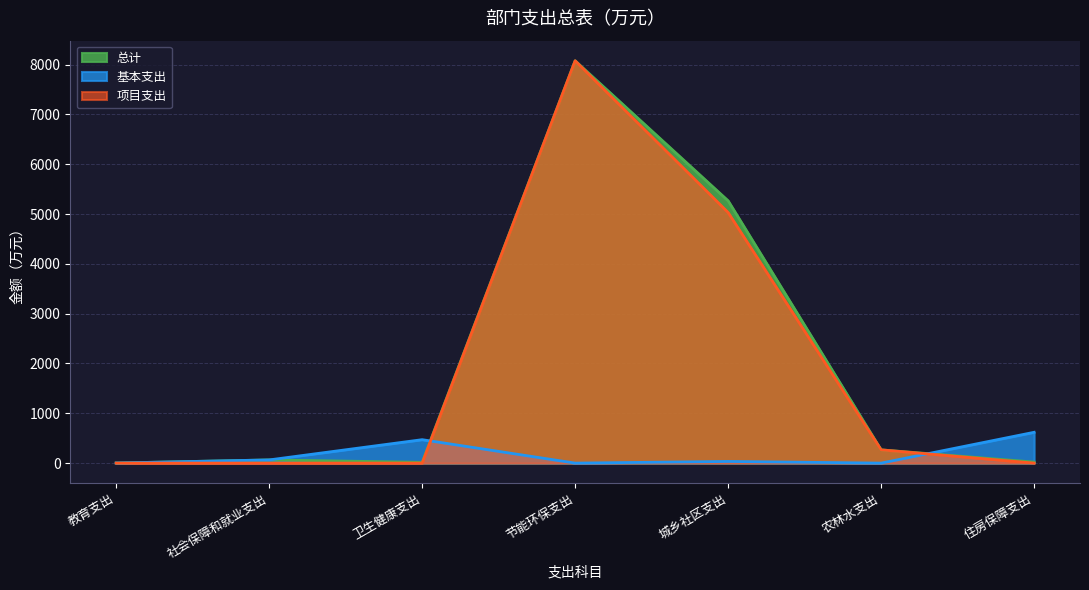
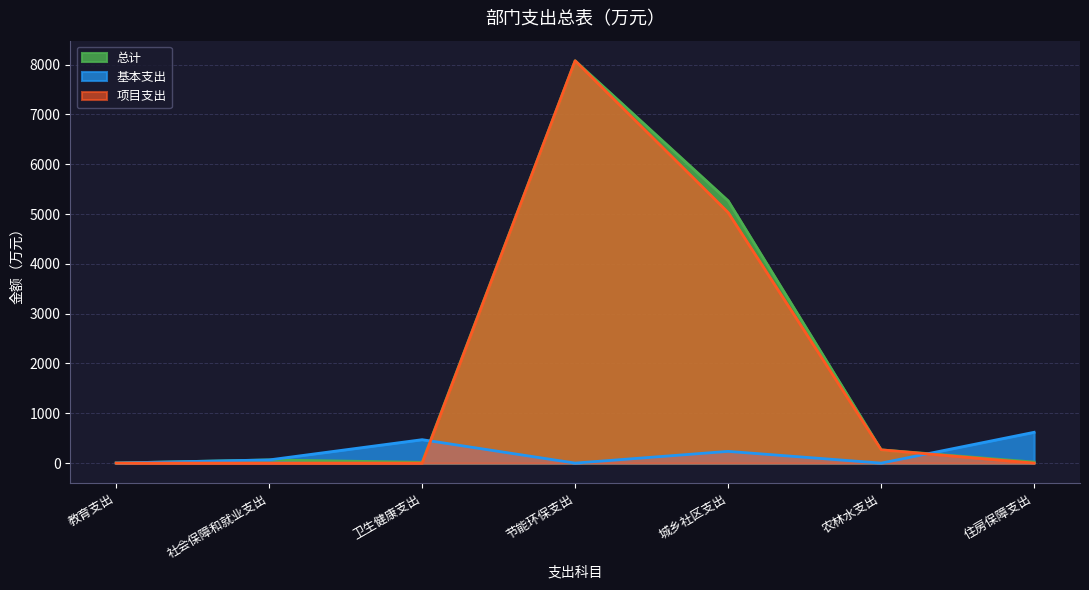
基本支出, 城乡社区支出: 0 -> 200
